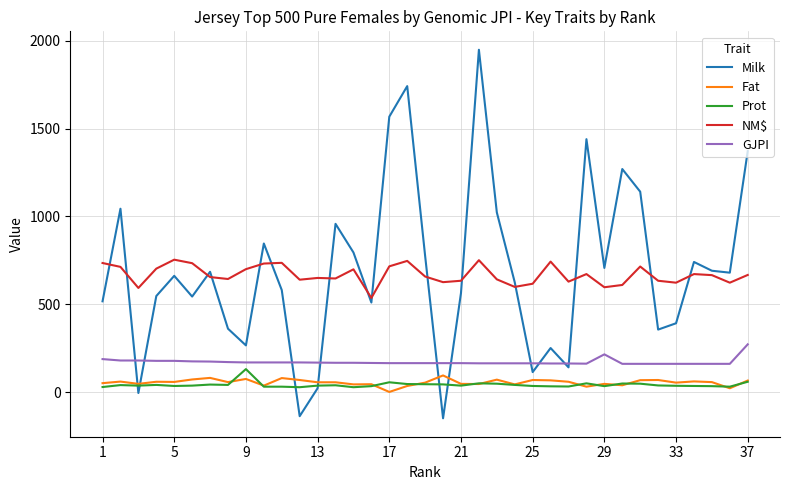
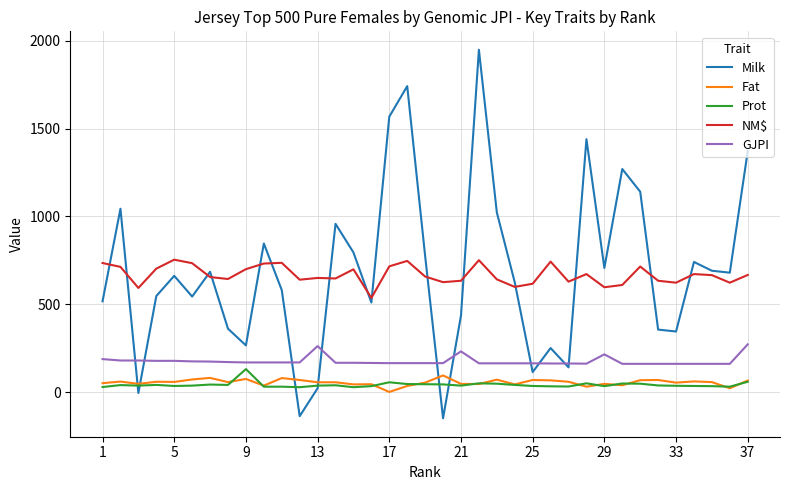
GJPI, 13: 170 -> 260
Milk, 21: 560 -> 440
GJPI, 21: 170 -> 230
Milk, 33: 390 -> 350
